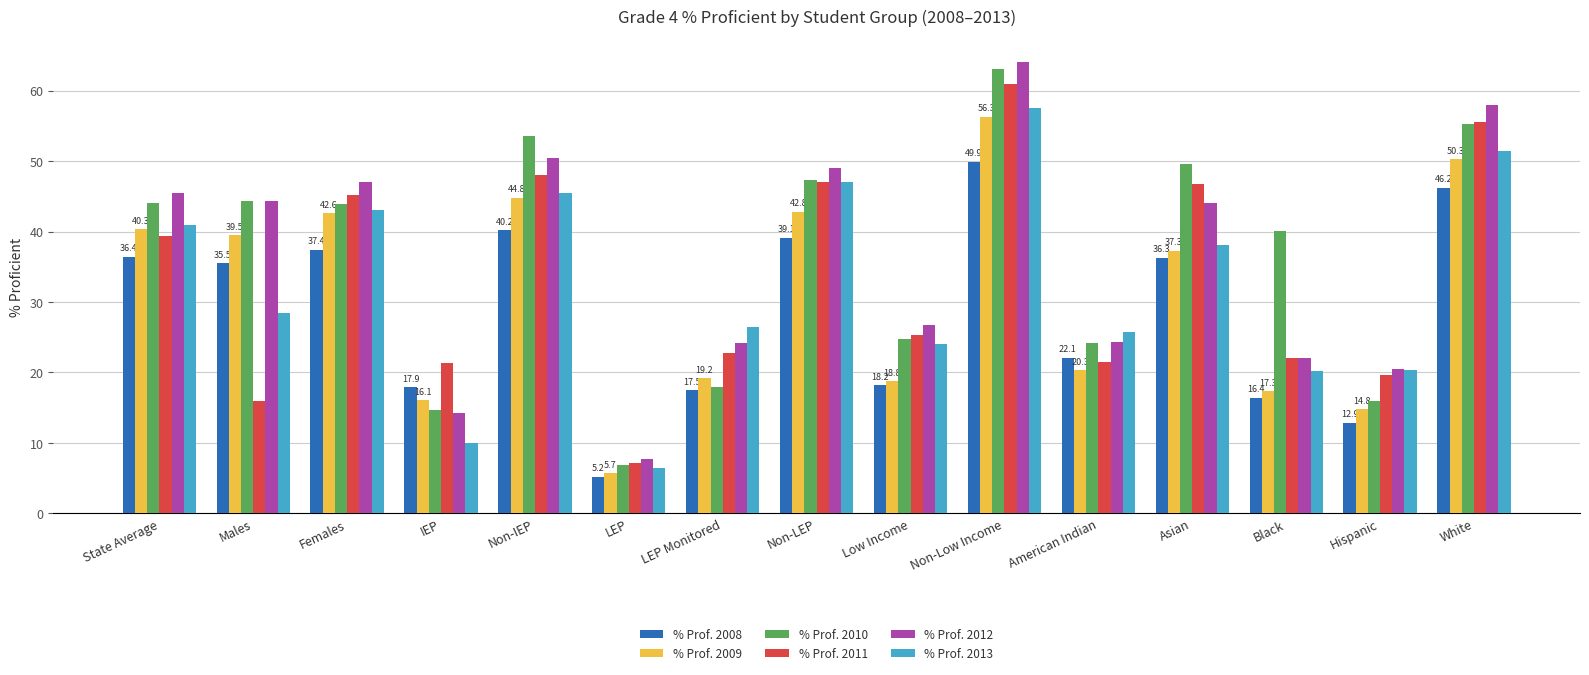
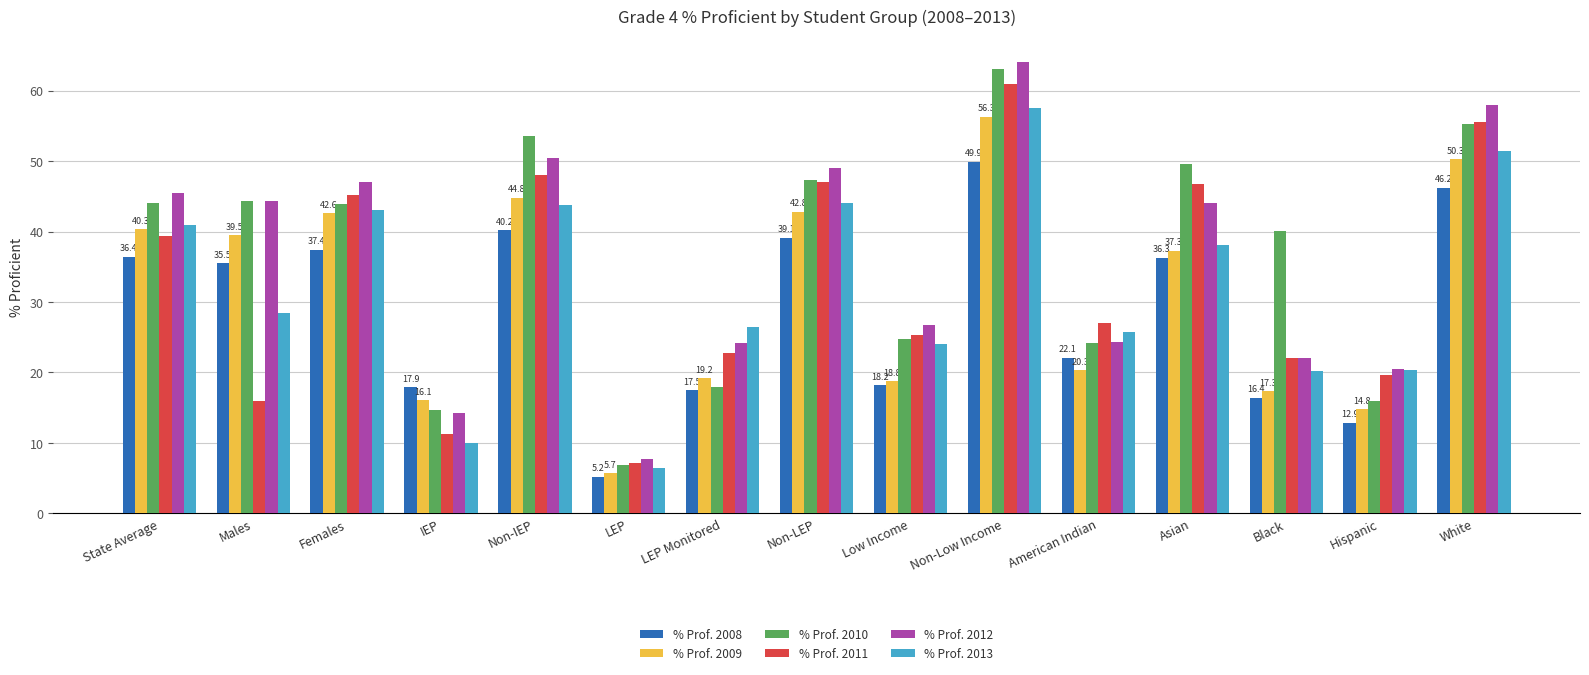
% Prof. 2011, IEP: 21 -> 11
% Prof. 2013, Non-IEP: 45 -> 44
% Prof. 2013, Non-LEP: 47 -> 44
% Prof. 2011, American Indian: 22 -> 27
